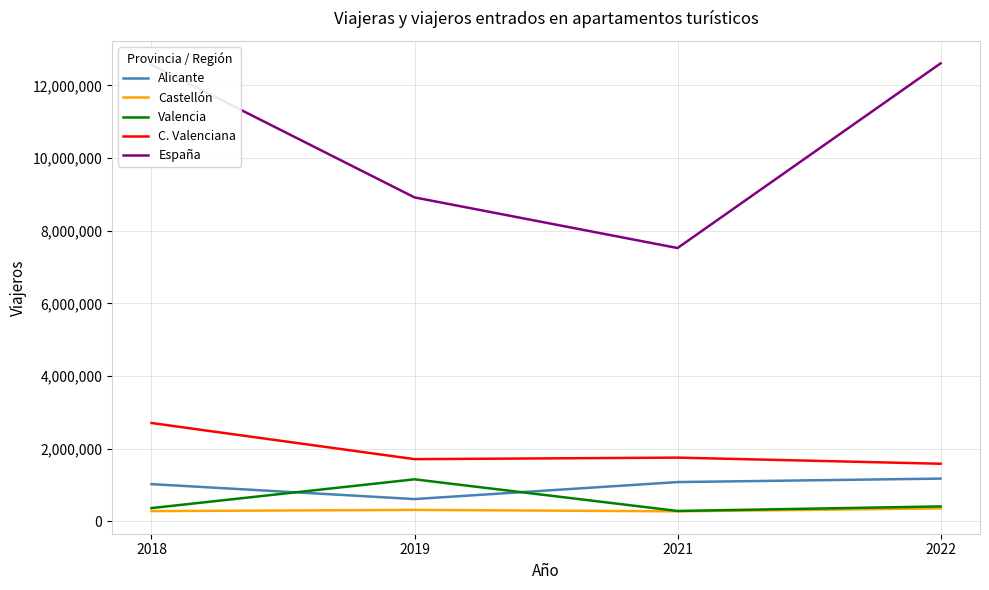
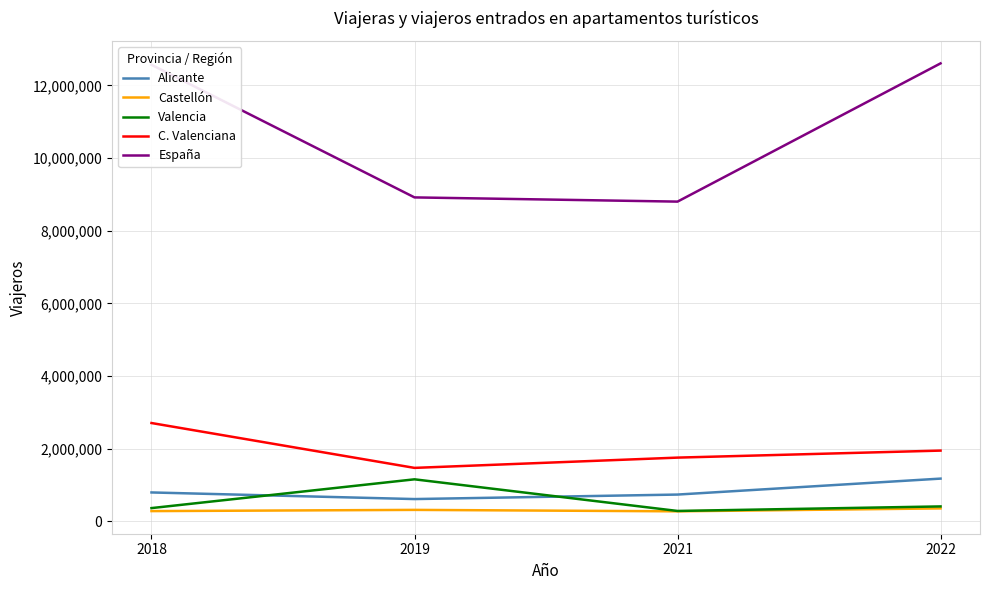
Alicante, 2018: 1,000,000 -> 800,000
C. Valenciana, 2019: 1,700,000 -> 1,500,000
Alicante, 2021: 1,100,000 -> 700,000
España, 2021: 7,500,000 -> 8,800,000
C. Valenciana, 2022: 1,600,000 -> 1,900,000
